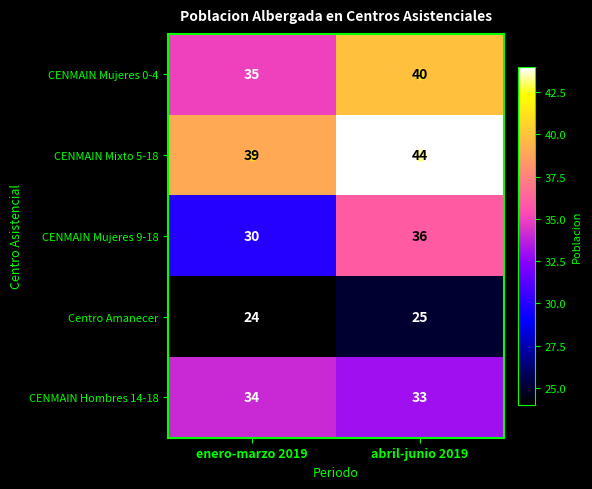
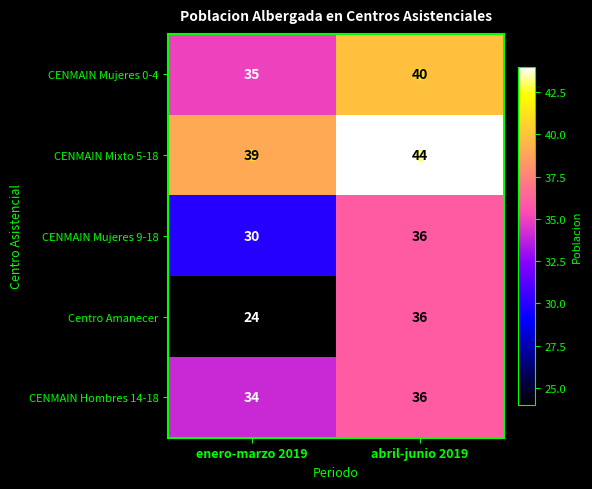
Centro Amanecer, abril-junio 2019: 25 -> 36
CENMAIN Hombres 14-18, abril-junio 2019: 33 -> 36
